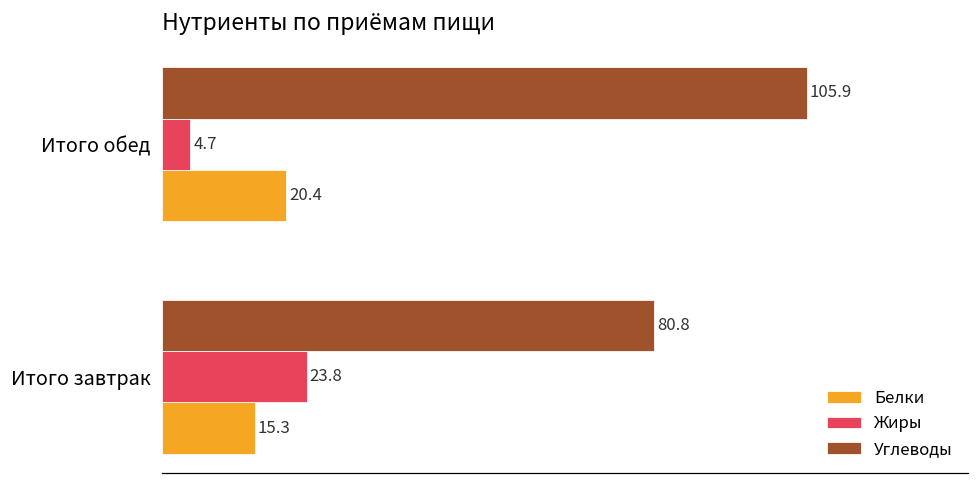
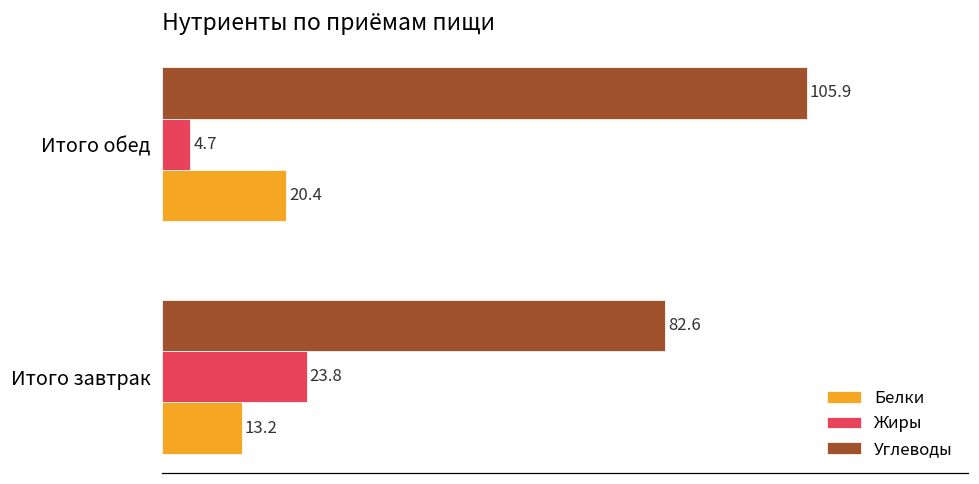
Углеводы, Итого завтрак: 80.8 -> 82.6
Белки, Итого завтрак: 15.3 -> 13.2
